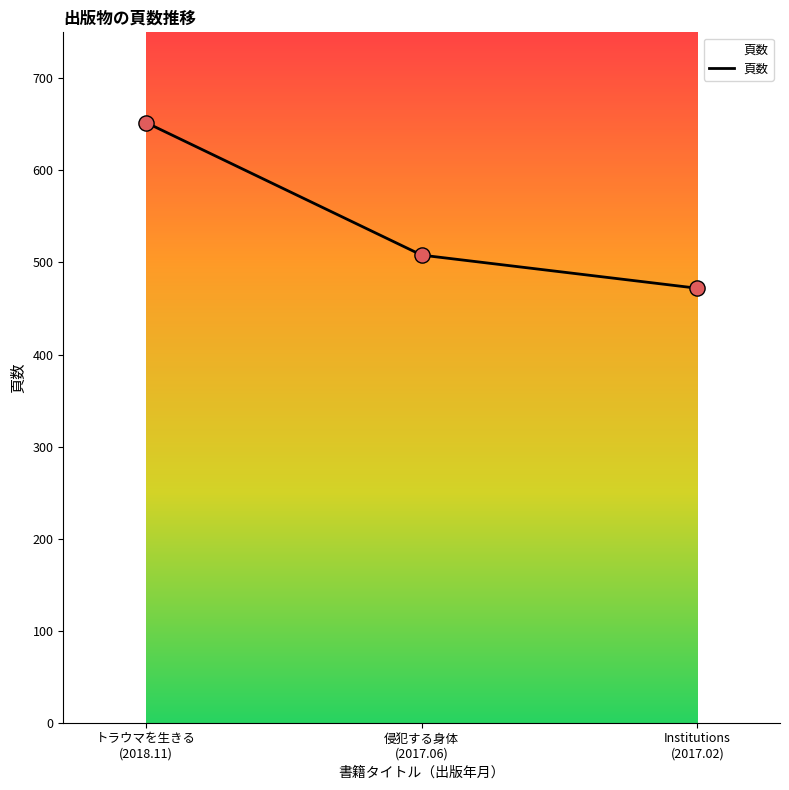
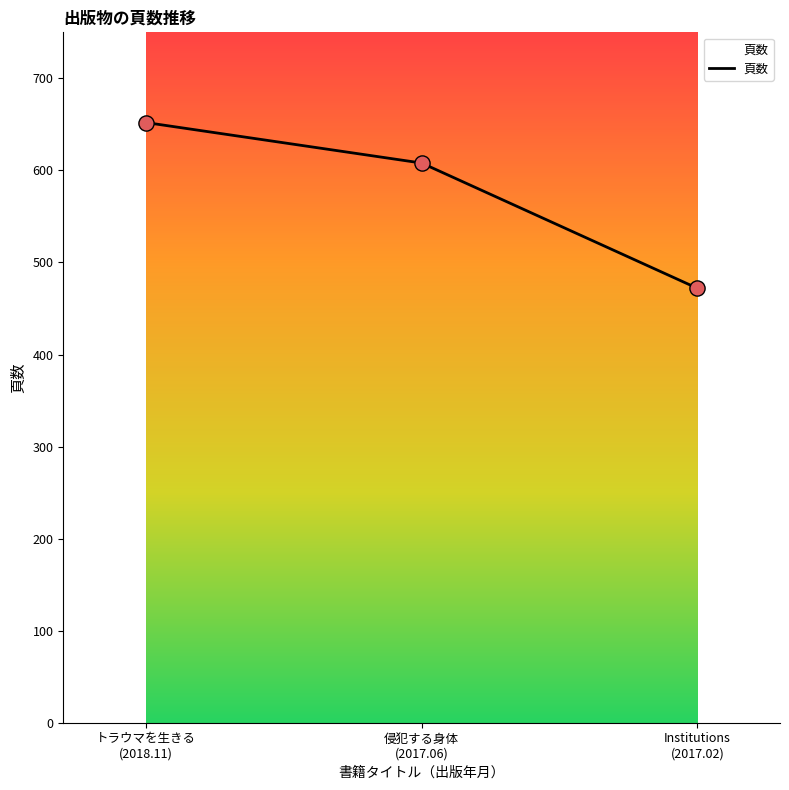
侵犯する身体 (2017.06): 510 -> 610
